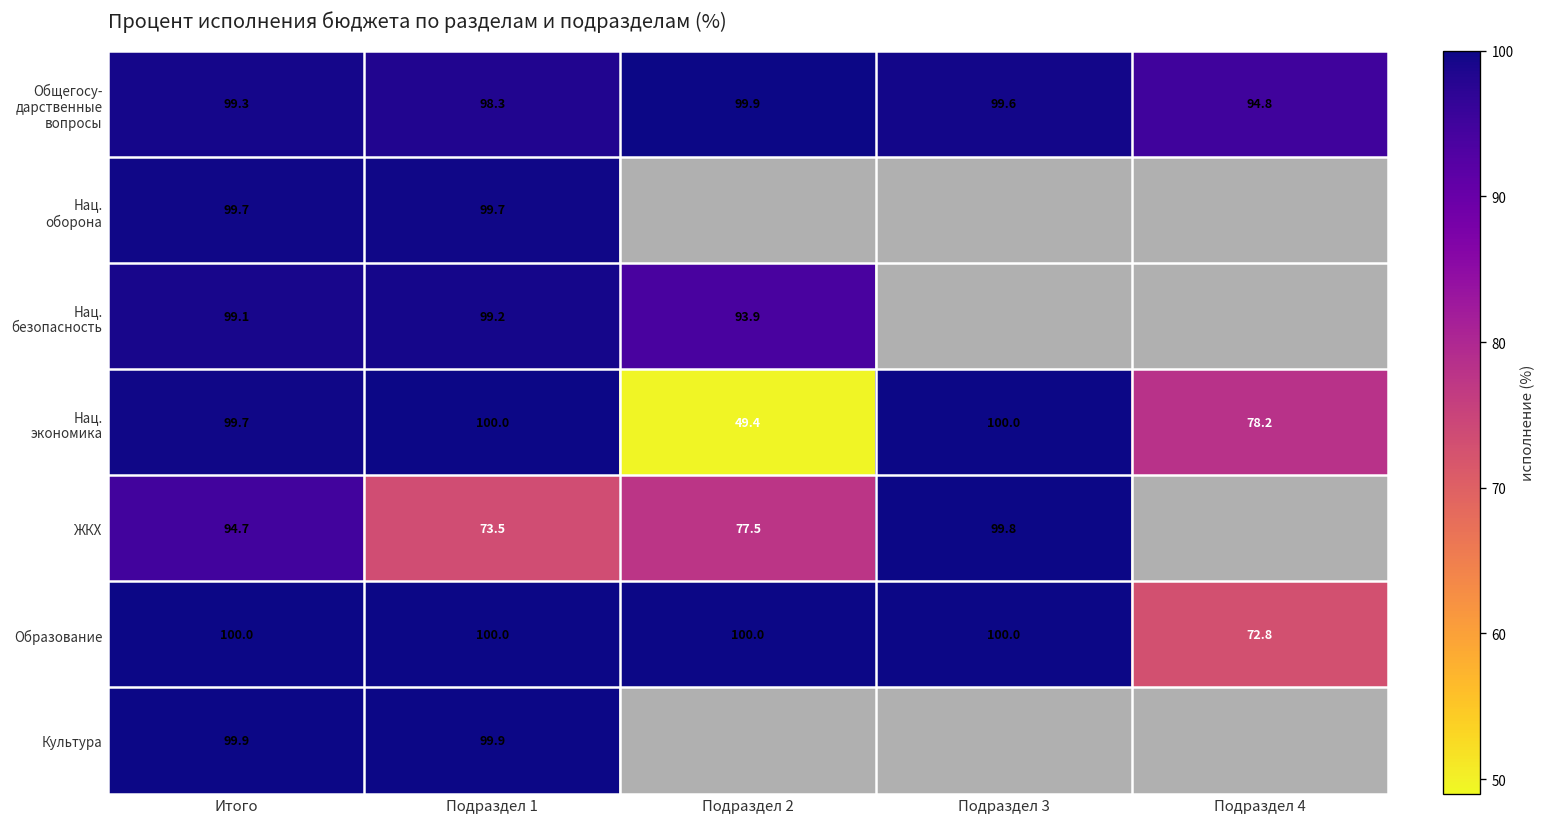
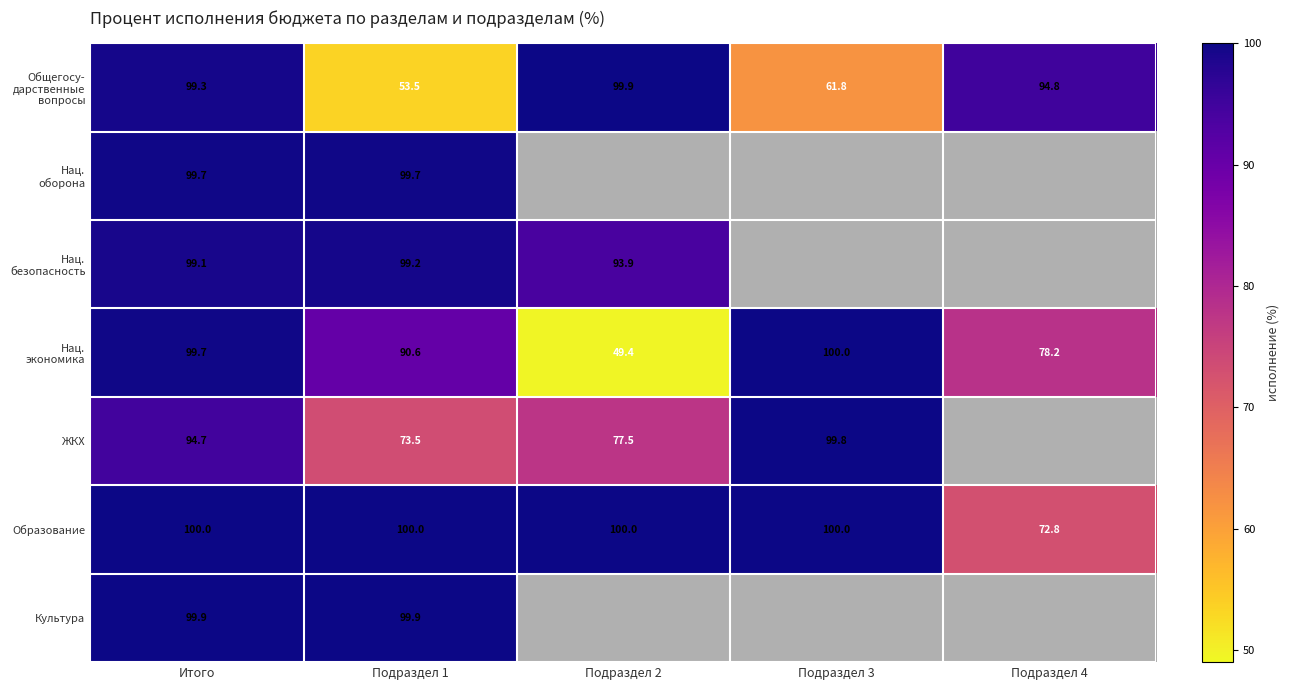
Общегосу- дарственные вопросы, Подраздел 1: 98.3 -> 53.5
Общегосу- дарственные вопросы, Подраздел 3: 99.6 -> 61.8
Нац. экономика, Подраздел 1: 100.0 -> 90.6
